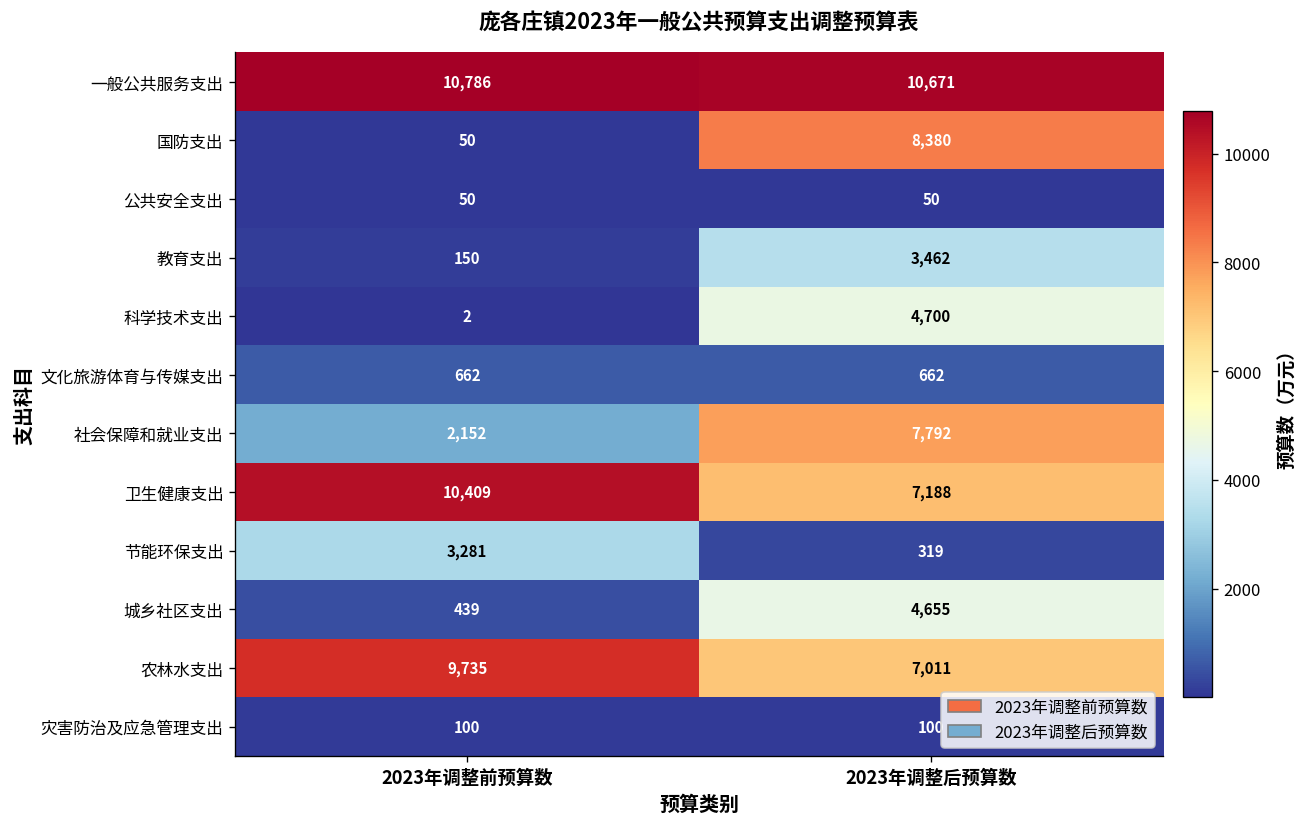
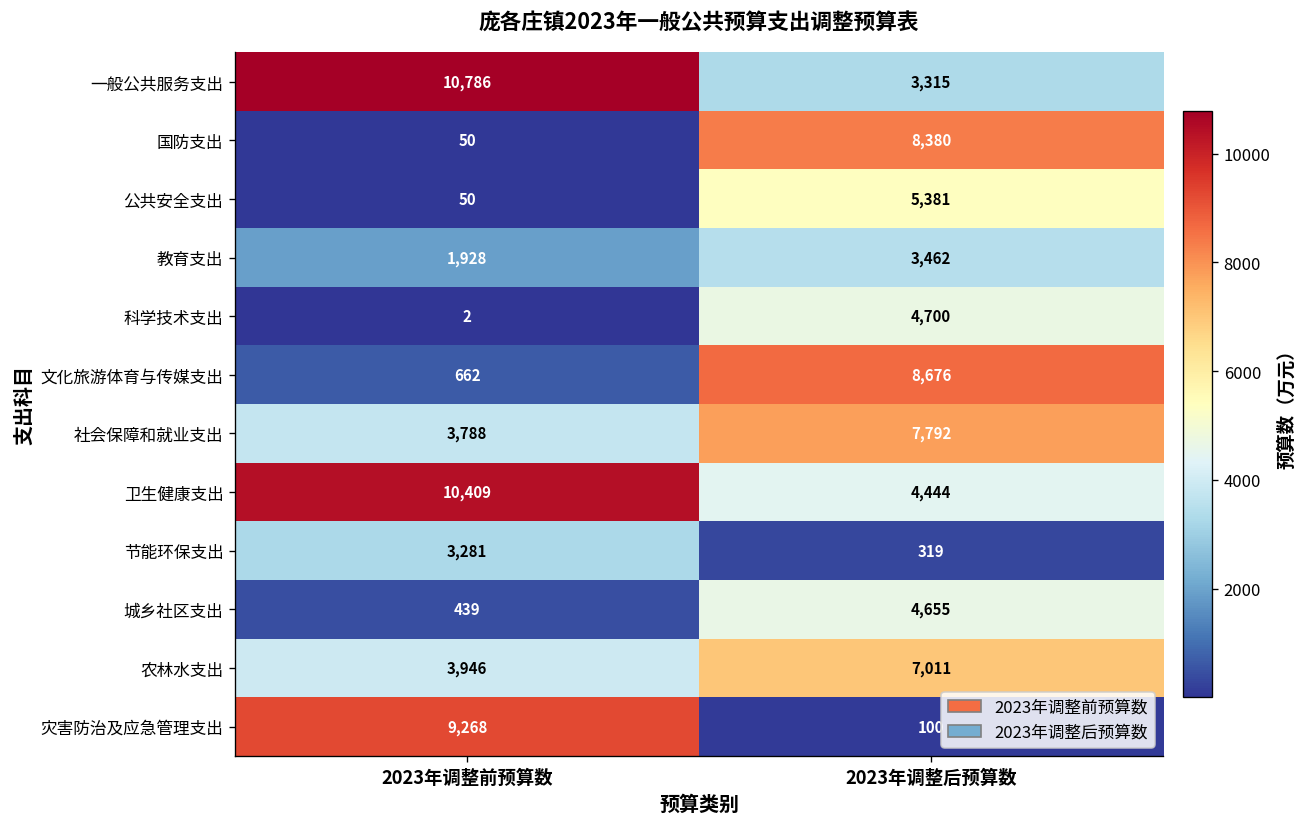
一般公共服务支出, 2023年调整后预算数: 10,671 -> 3,315
公共安全支出, 2023年调整后预算数: 50 -> 5,381
教育支出, 2023年调整前预算数: 150 -> 1,928
文化旅游体育与传媒支出, 2023年调整后预算数: 662 -> 8,676
社会保障和就业支出, 2023年调整前预算数: 2,152 -> 3,788
卫生健康支出, 2023年调整后预算数: 7,188 -> 4,444
农林水支出, 2023年调整前预算数: 9,735 -> 3,946
灾害防治及应急管理支出, 2023年调整前预算数: 100 -> 9,268
